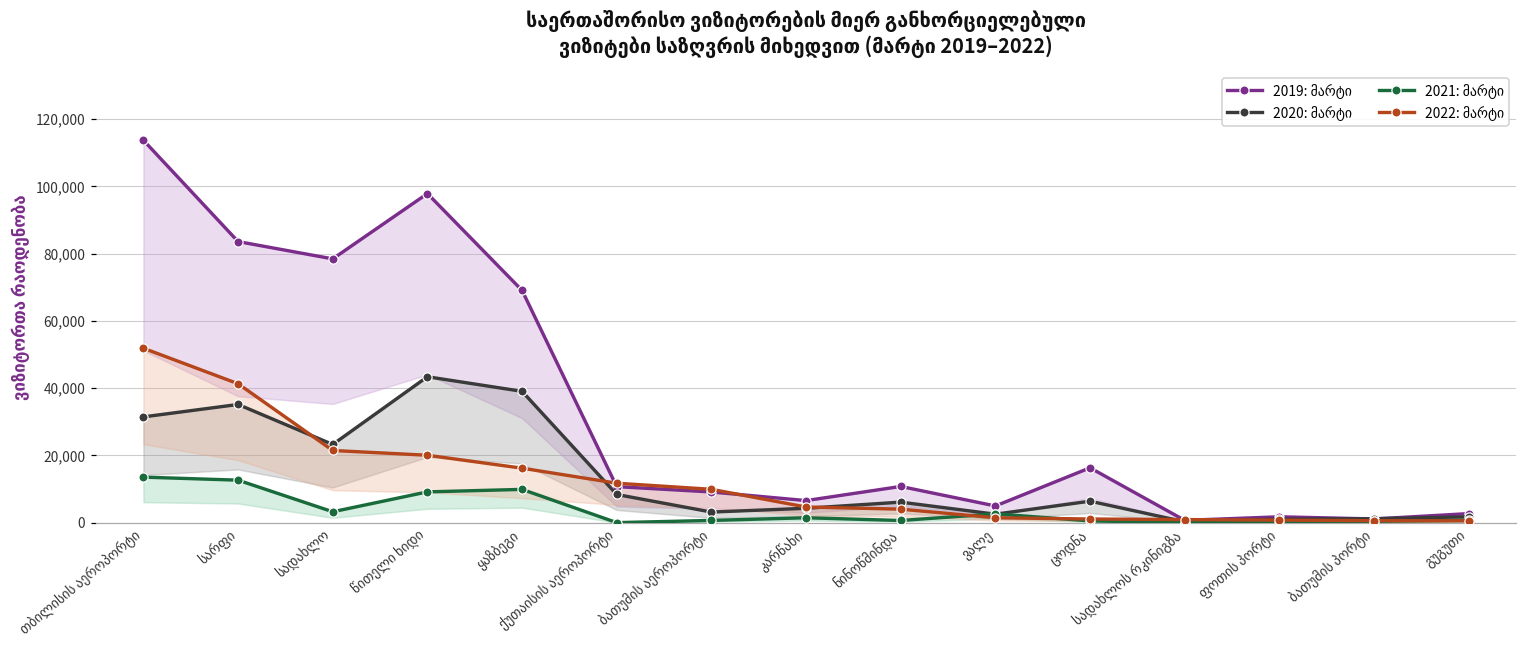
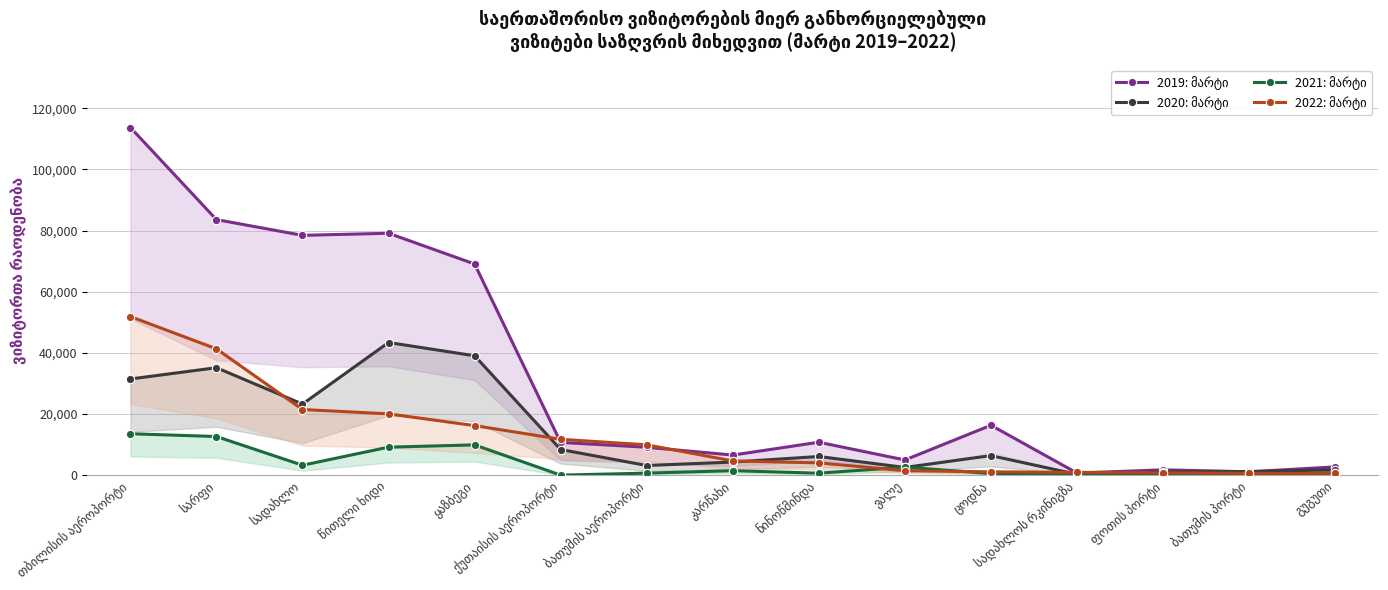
2019: მარტი, წითელი ხიდი: 98,000 -> 79,000
